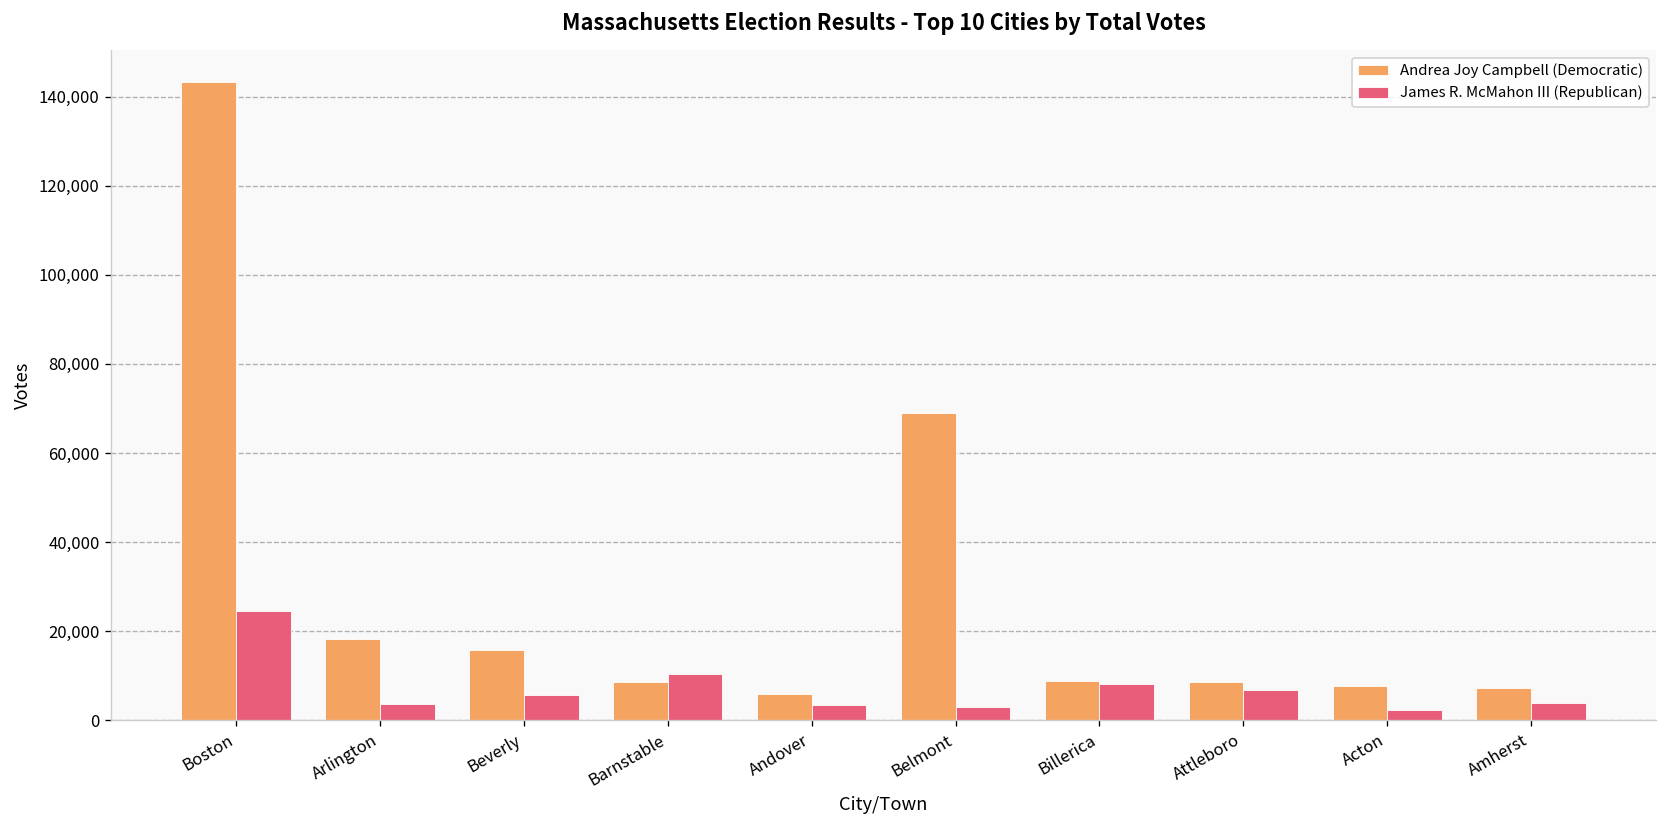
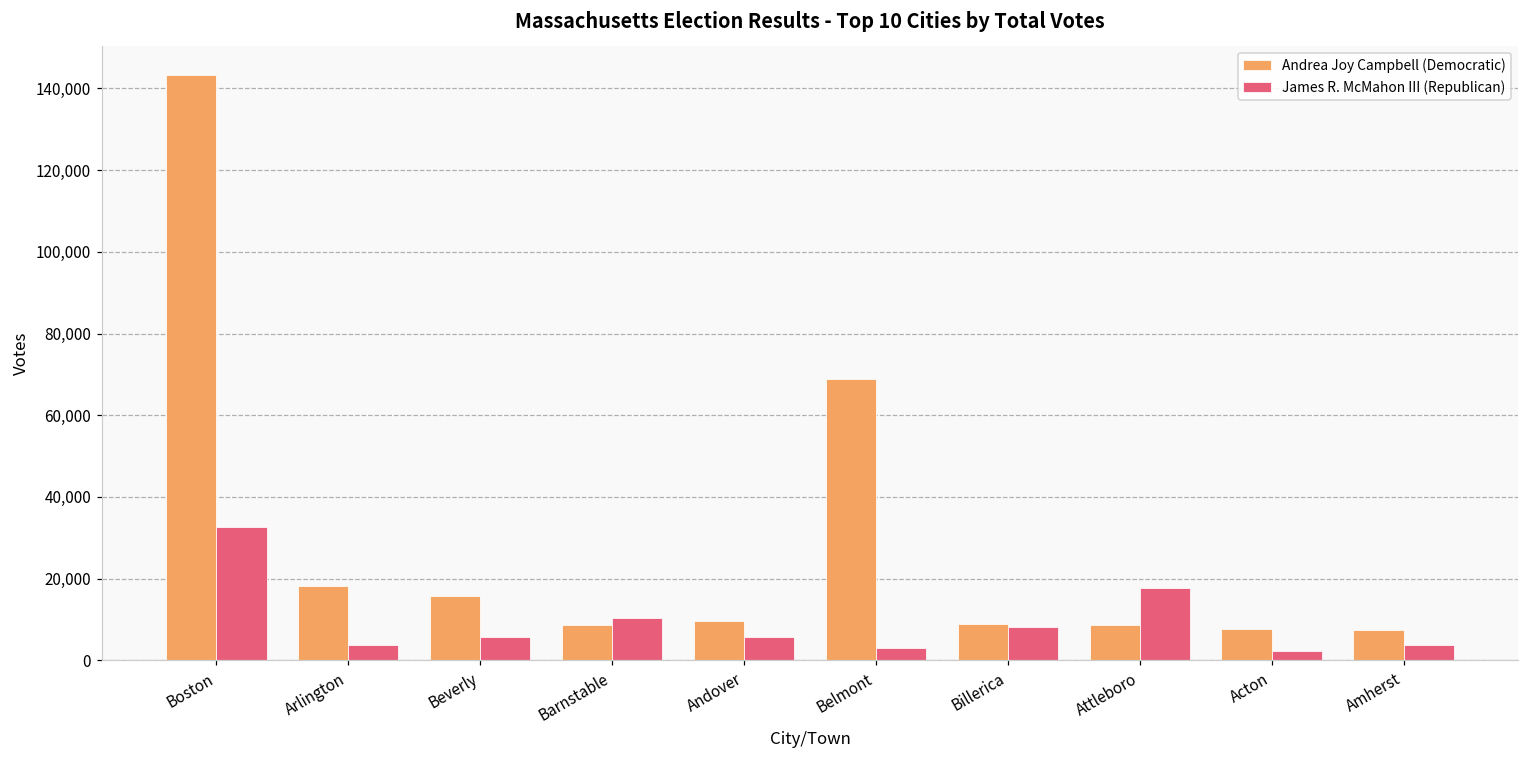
James R. McMahon III (Republican), Boston: 24,000 -> 33,000
Andrea Joy Campbell (Democratic), Andover: 6,000 -> 10,000
James R. McMahon III (Republican), Andover: 4,000 -> 6,000
James R. McMahon III (Republican), Attleboro: 7,000 -> 18,000
